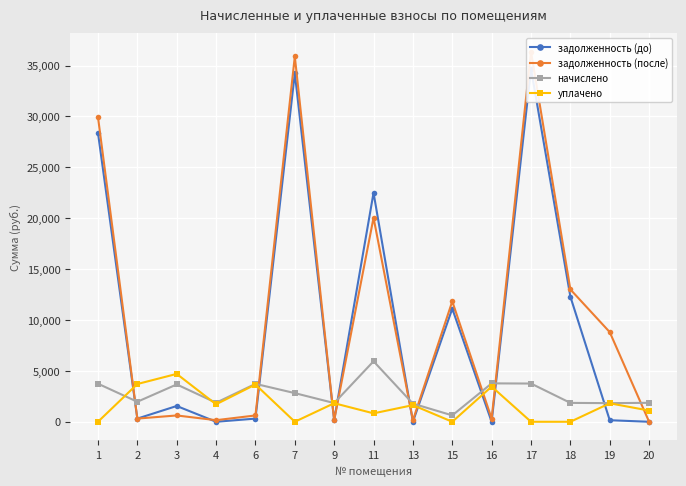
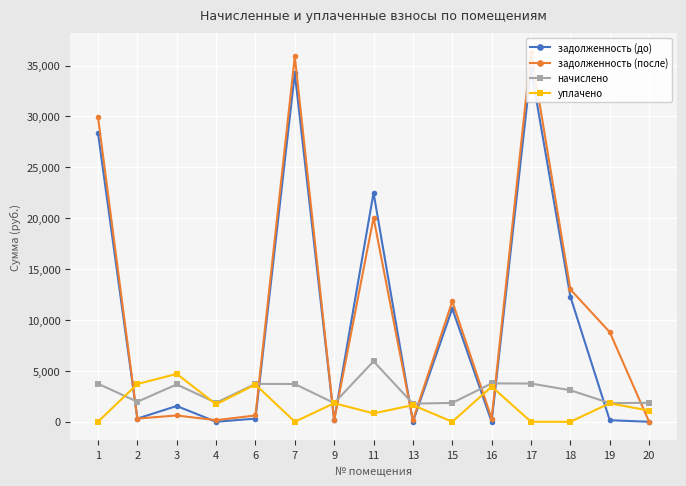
начислено, 7: 2,800 -> 3,700
начислено, 15: 600 -> 1,900
начислено, 18: 1,900 -> 3,100
